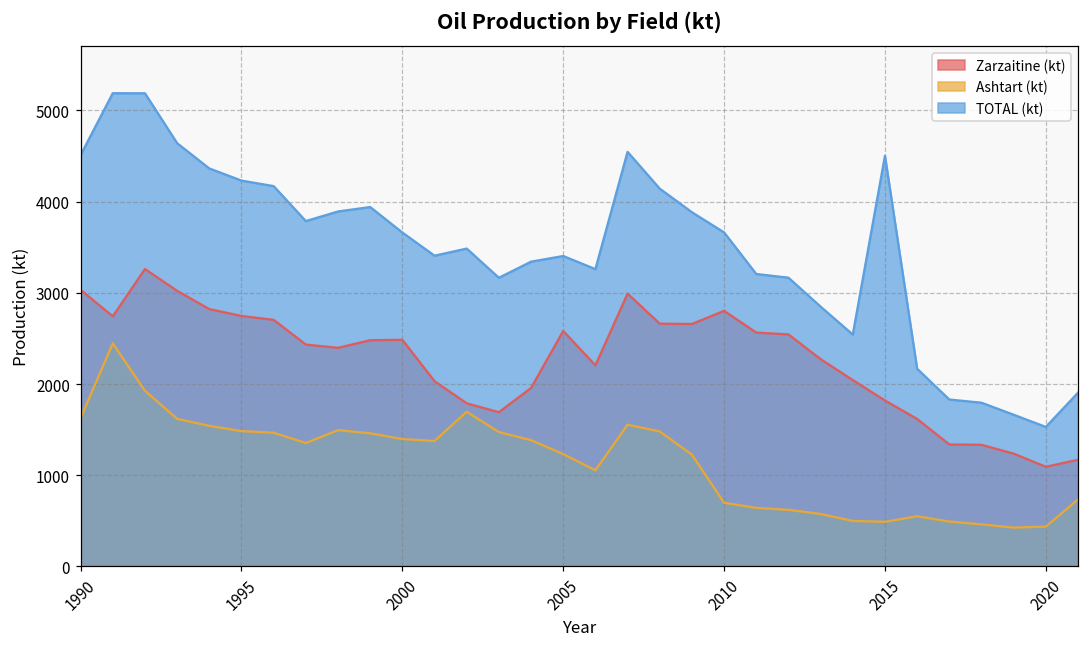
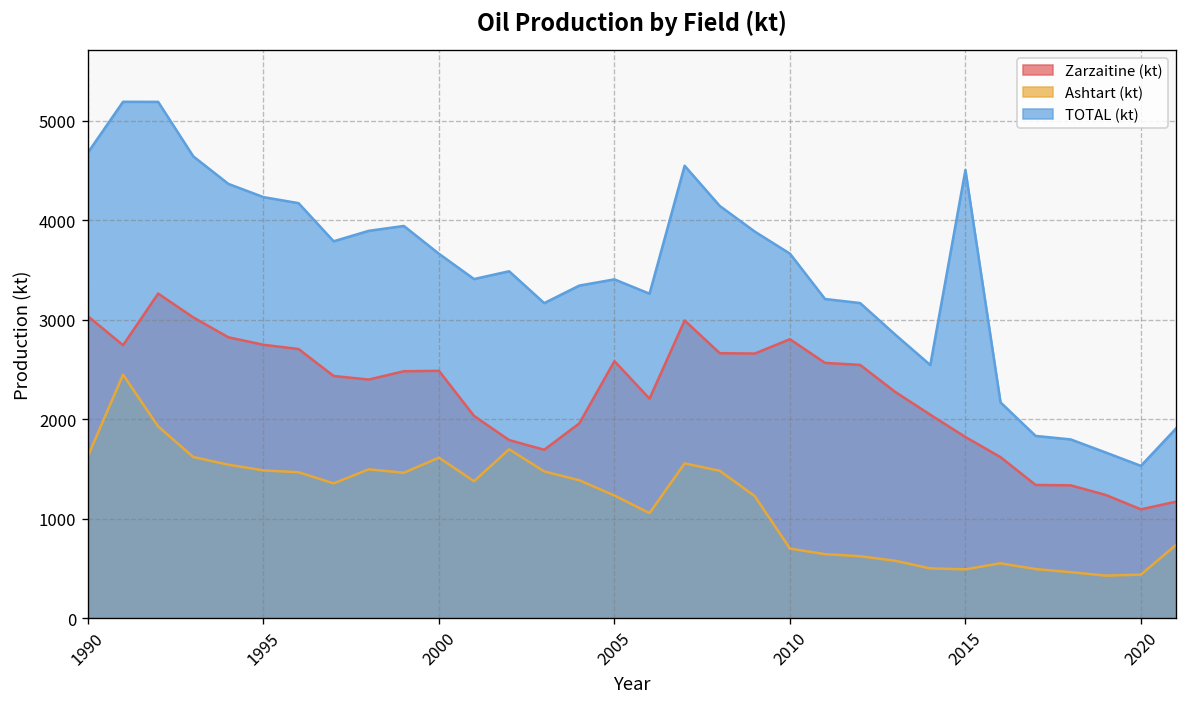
TOTAL (kt), 1990: 4500 -> 4700
Ashtart (kt), 2000: 1400 -> 1600
